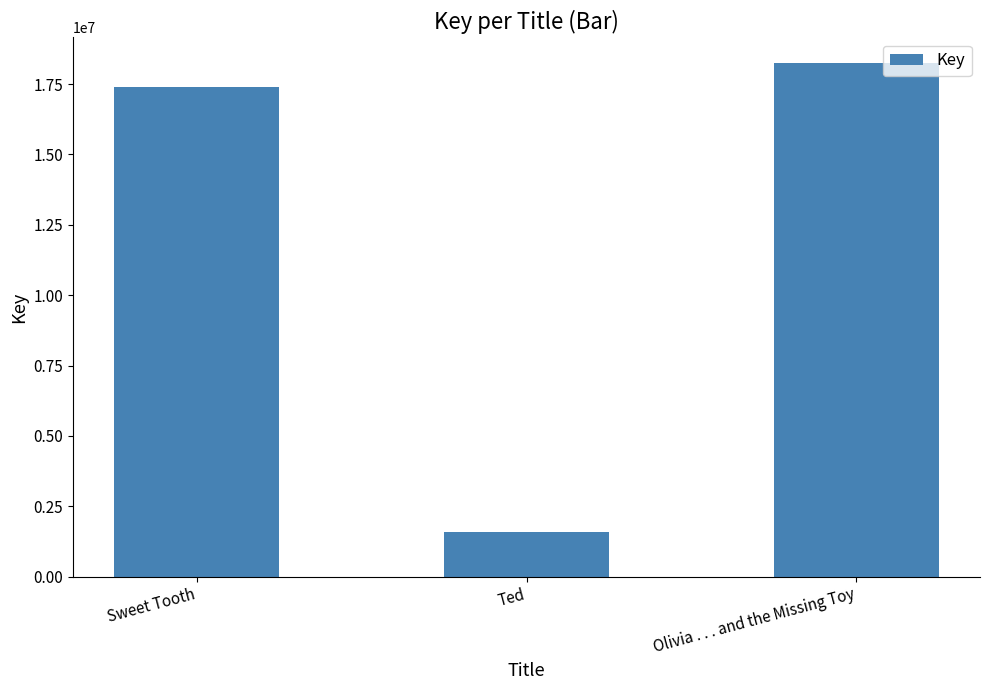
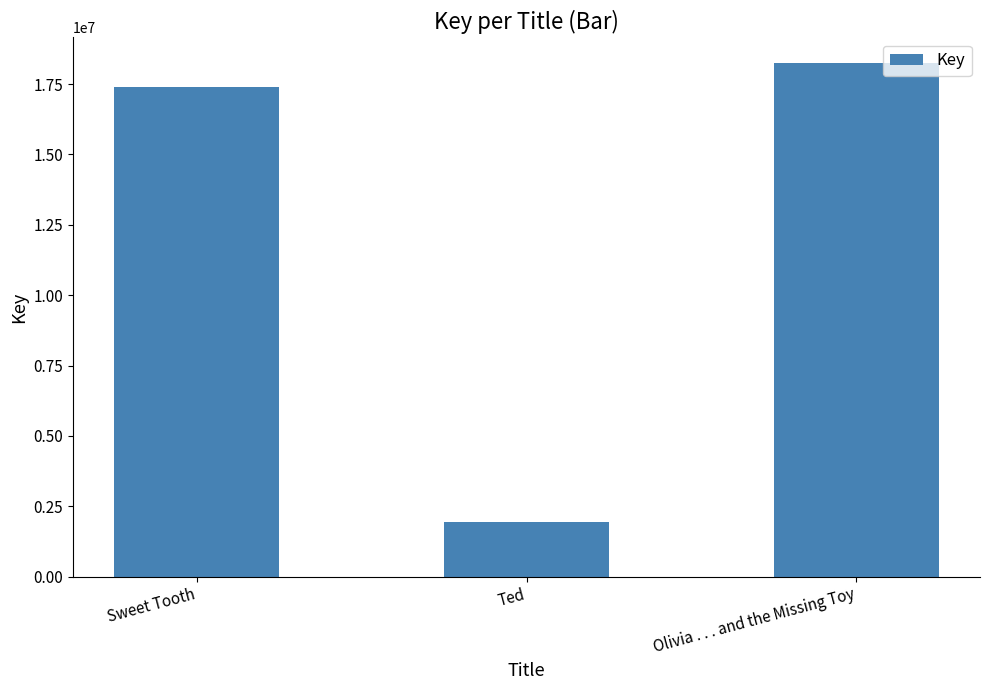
Ted: 1600000 -> 1900000
